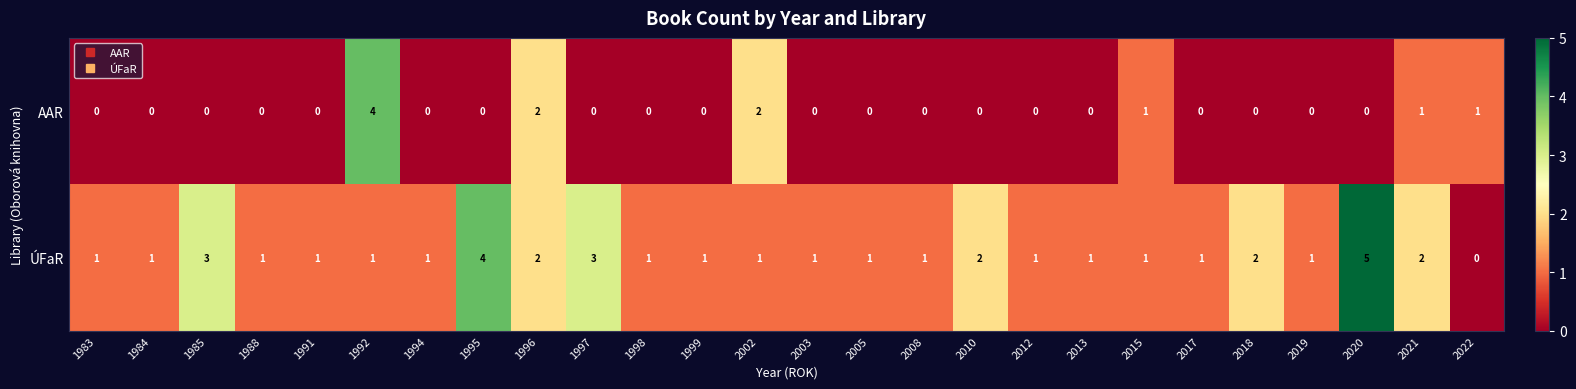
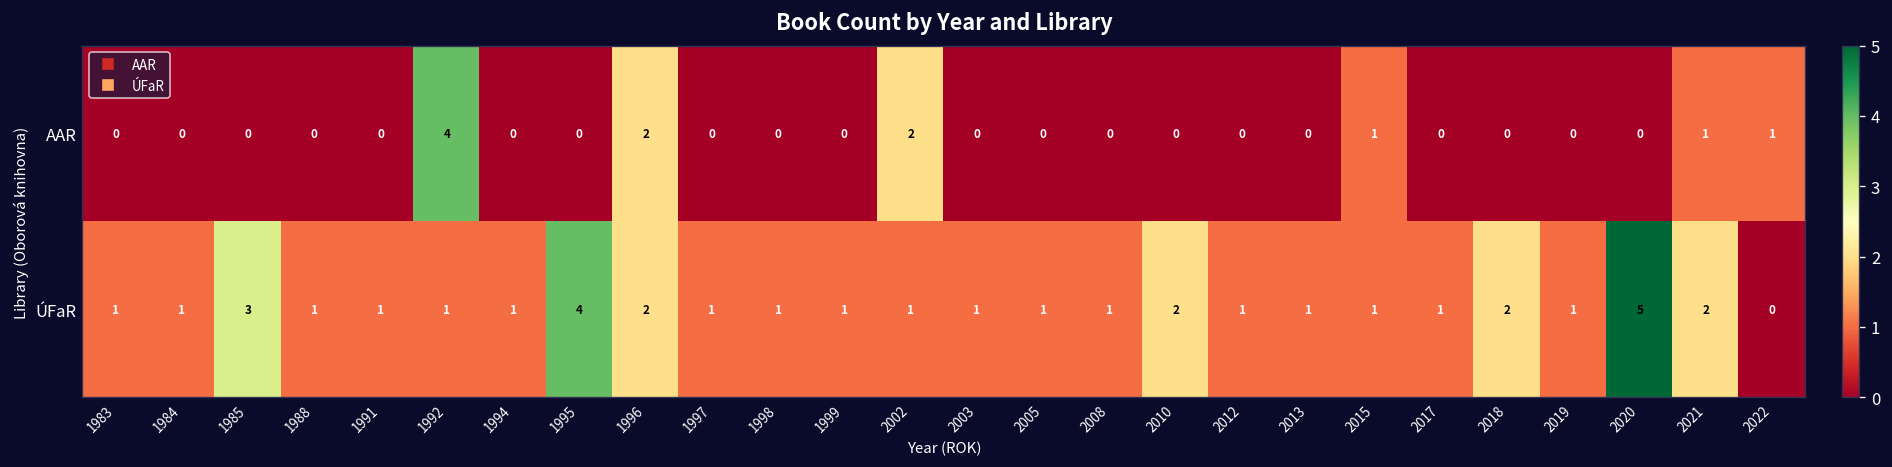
ÚFaR, 1997: 3 -> 1
